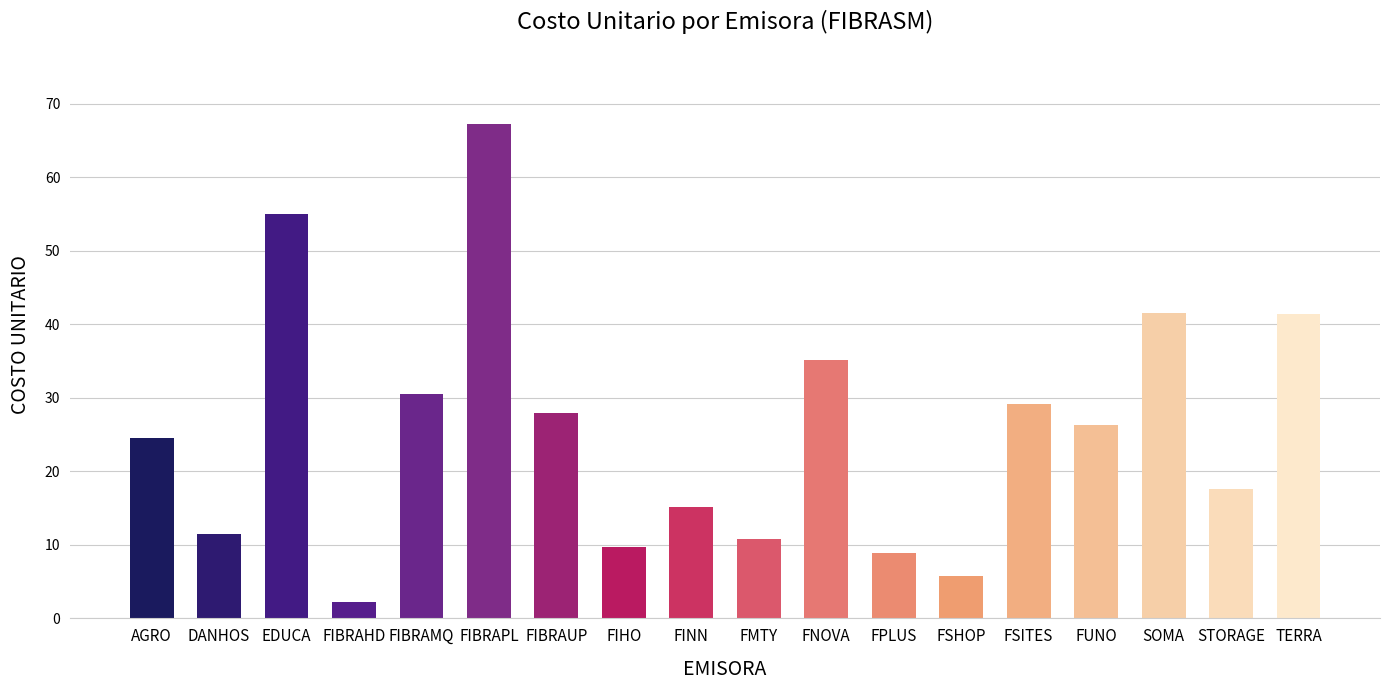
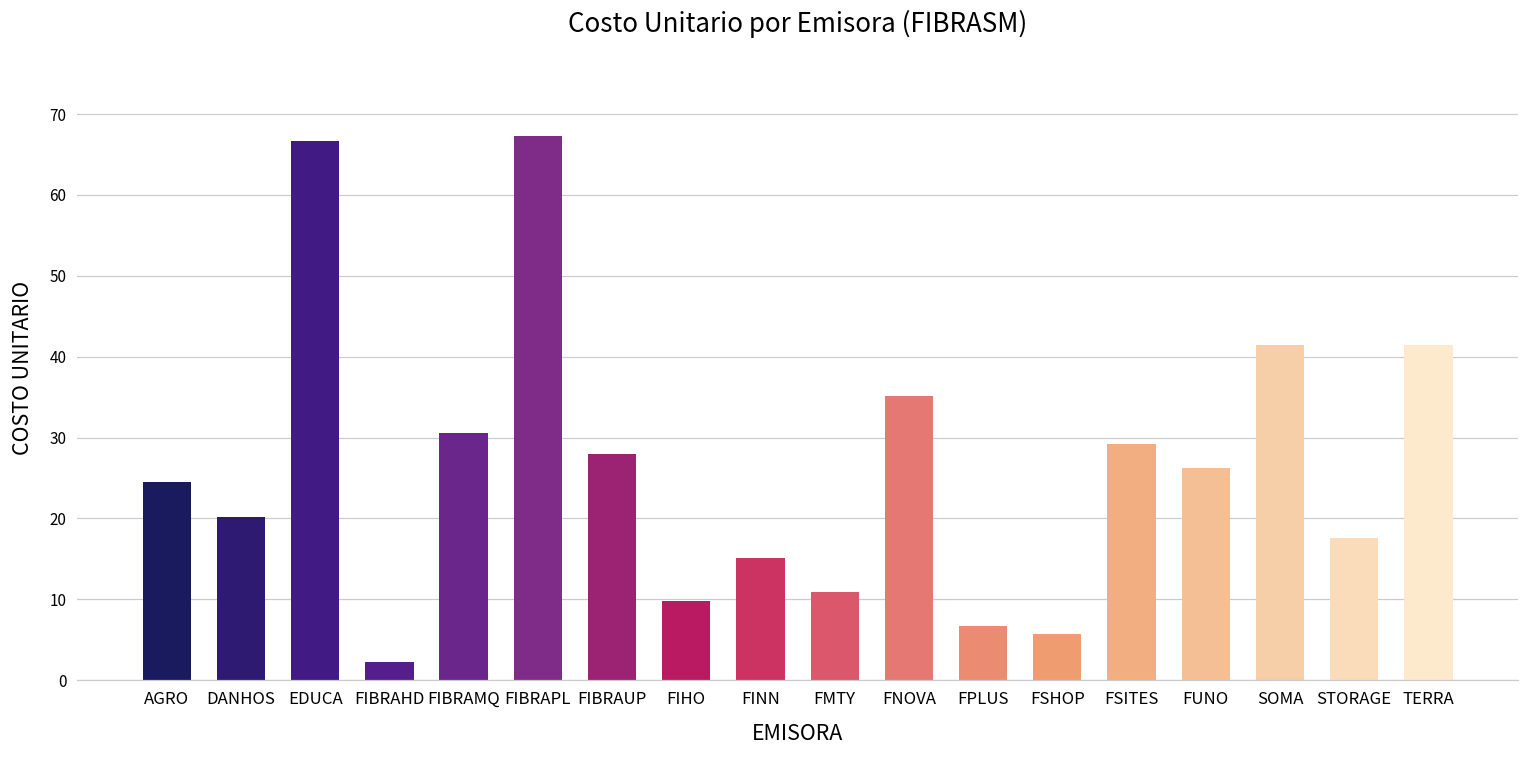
DANHOS: 11 -> 20
EDUCA: 55 -> 67
FPLUS: 9 -> 7
